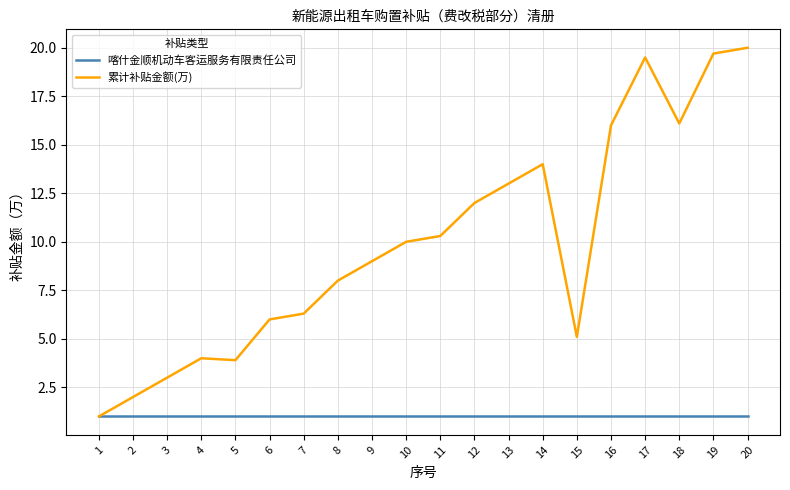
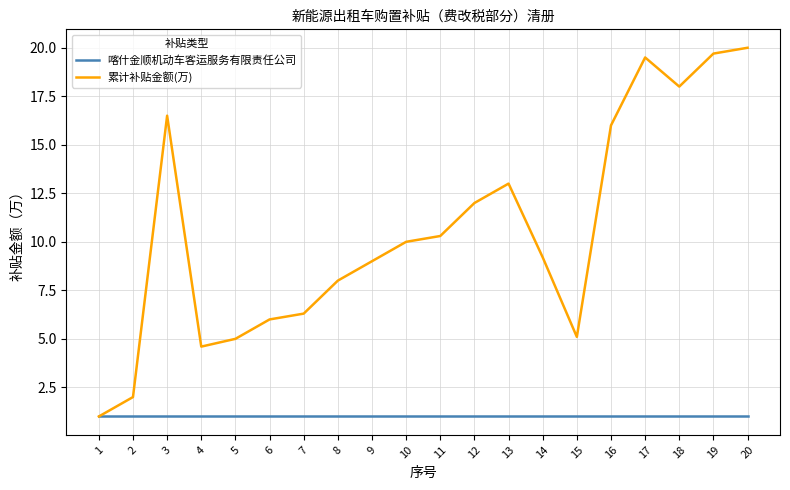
累计补贴金额(万), 3: 3.0 -> 16.5
累计补贴金额(万), 4: 4.0 -> 4.6
累计补贴金额(万), 5: 3.9 -> 5.0
累计补贴金额(万), 14: 14.0 -> 9.2
累计补贴金额(万), 18: 16.1 -> 18.0
